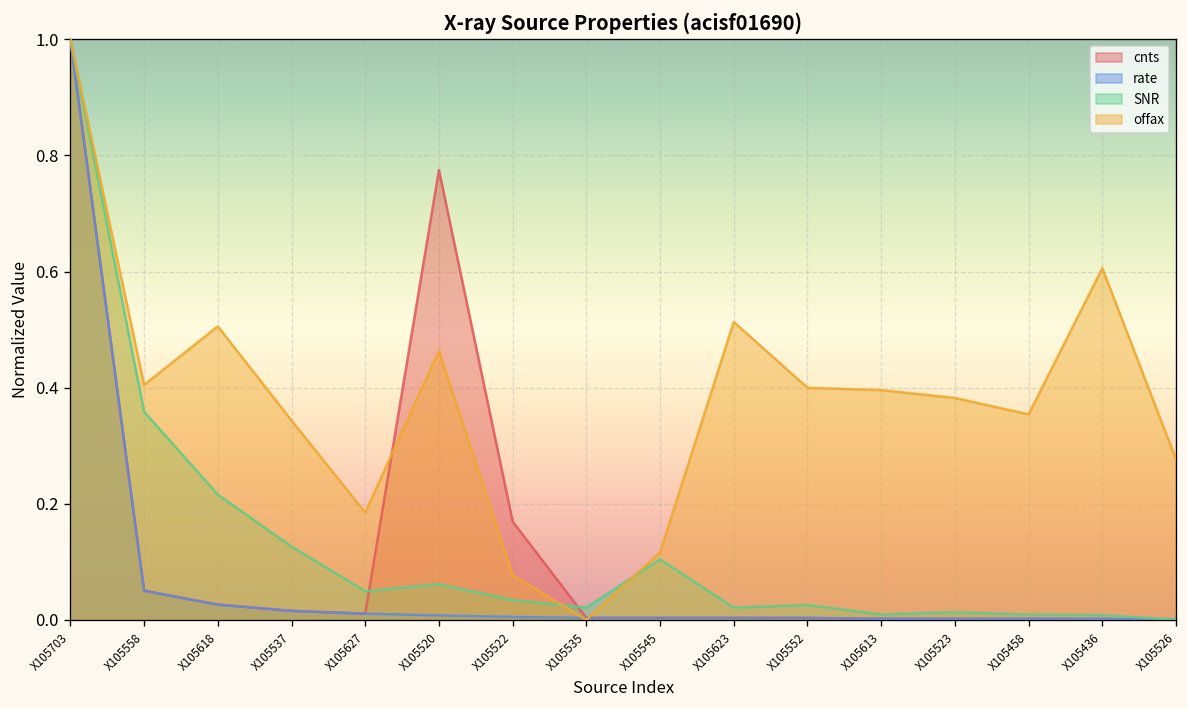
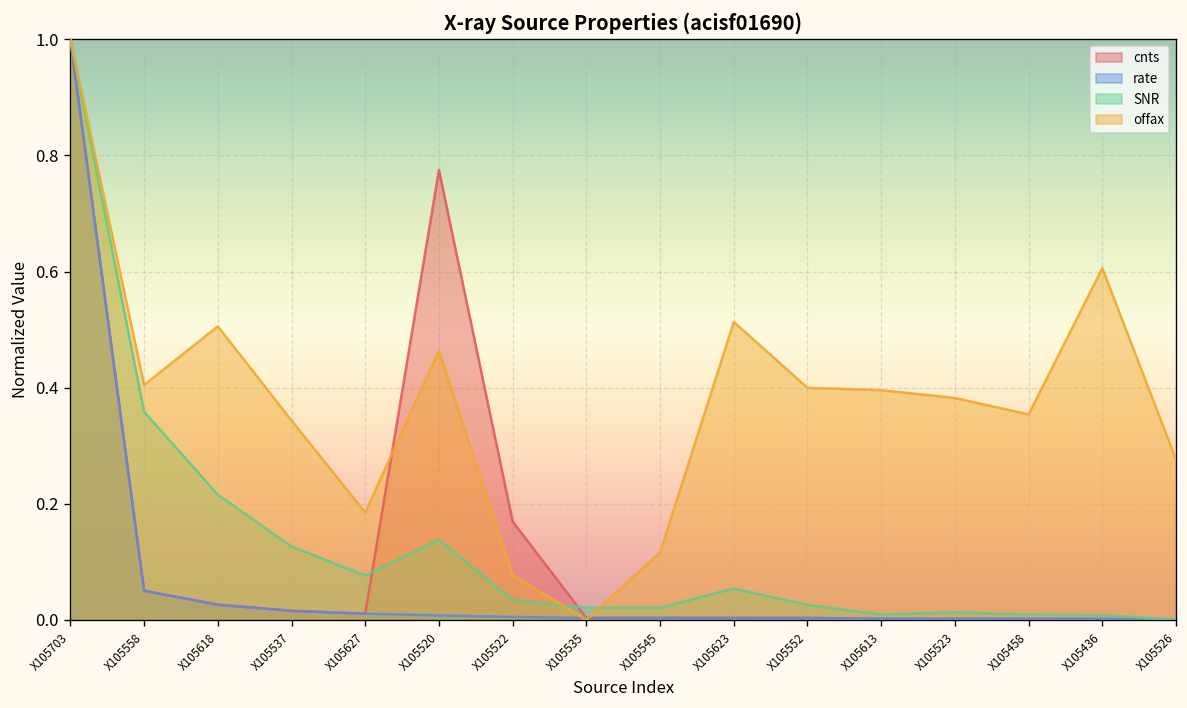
SNR, X105627: 0.05 -> 0.08
SNR, X105520: 0.06 -> 0.14
SNR, X105545: 0.10 -> 0.02
SNR, X105623: 0.02 -> 0.05
